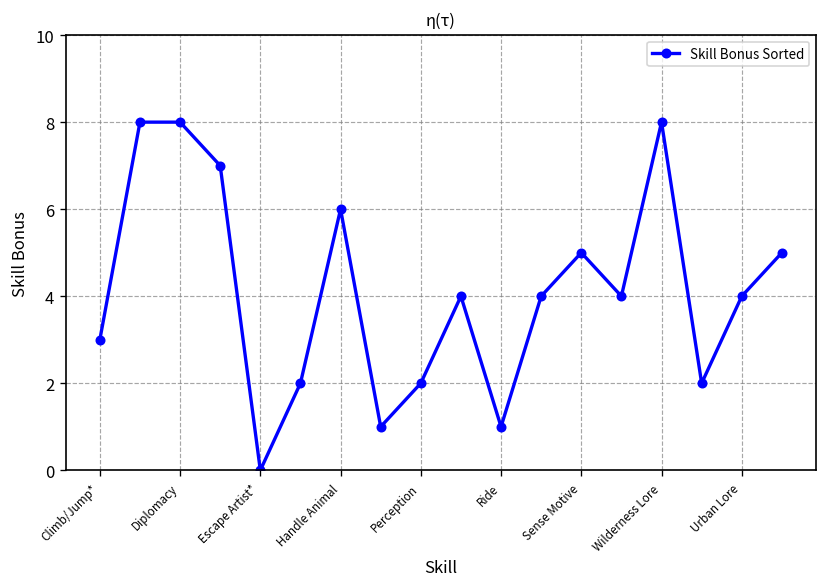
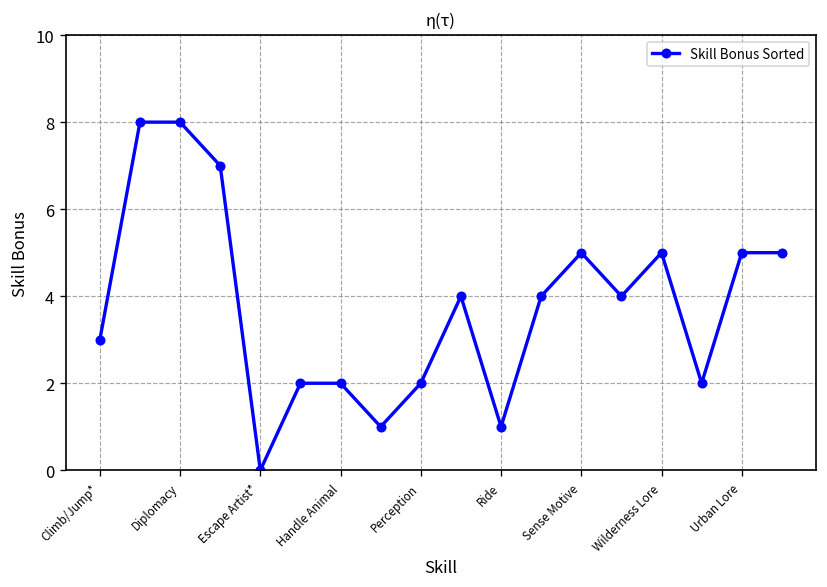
Handle Animal: 6 -> 2
Wilderness Lore: 8 -> 5
Urban Lore: 4 -> 5
